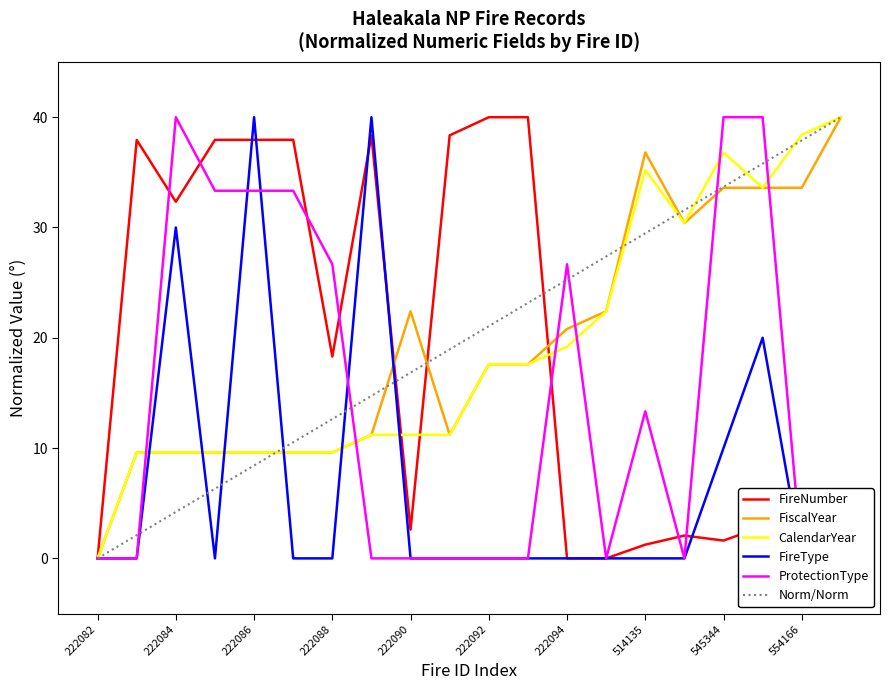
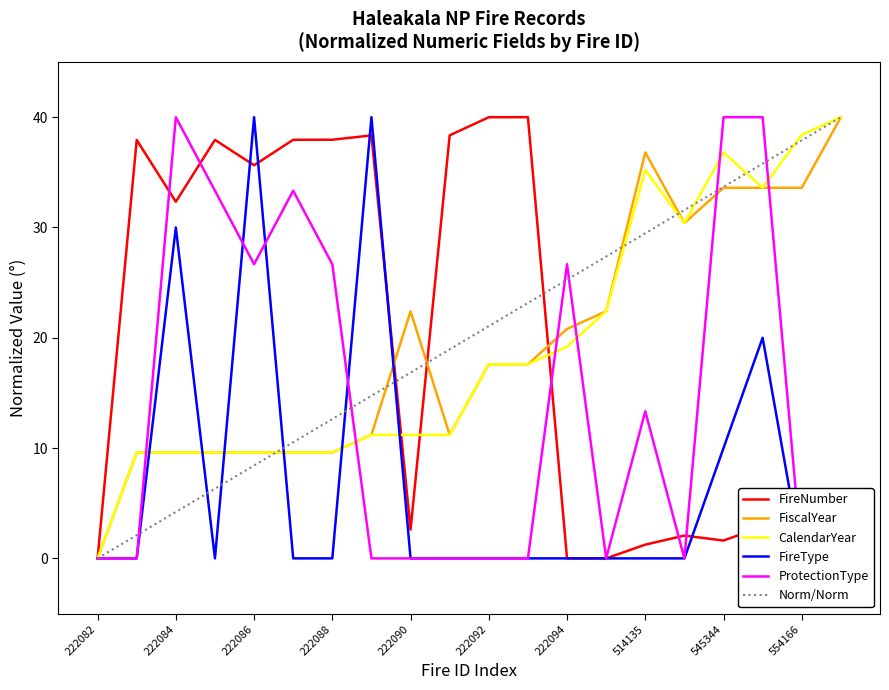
FireNumber, 222086: 37.9 -> 35.6
ProtectionType, 222086: 33.3 -> 26.7
FireNumber, 222088: 18.3 -> 38.0
